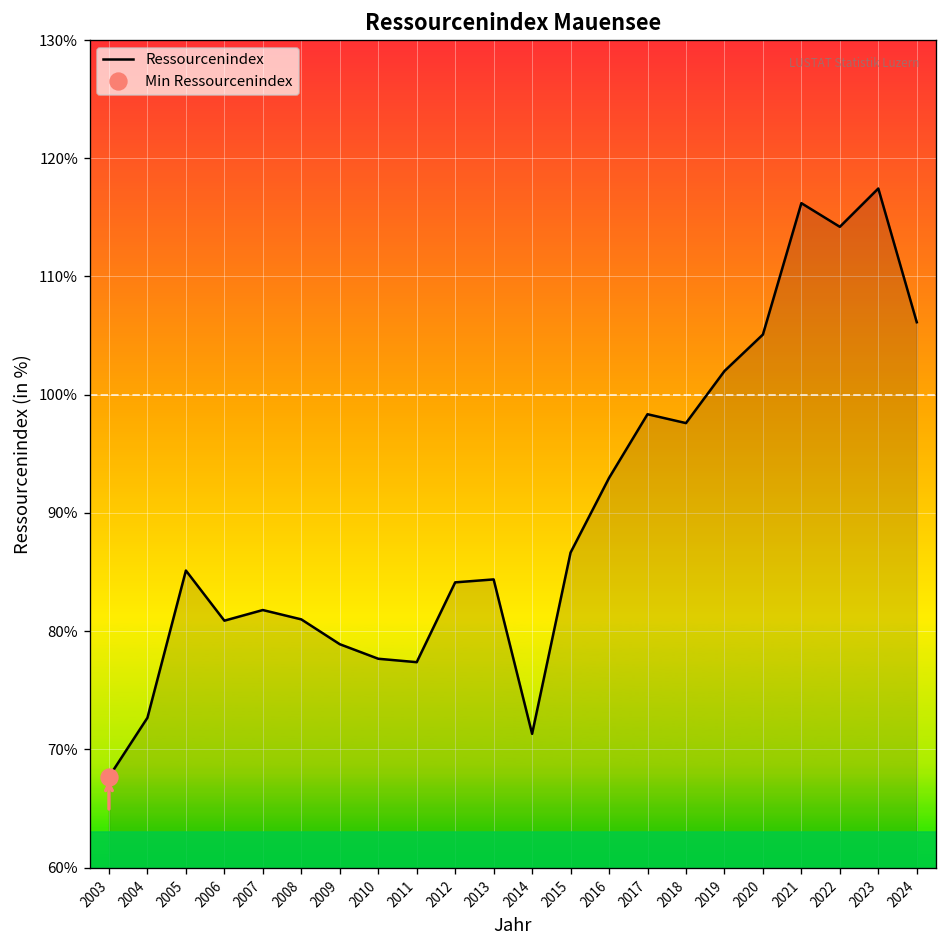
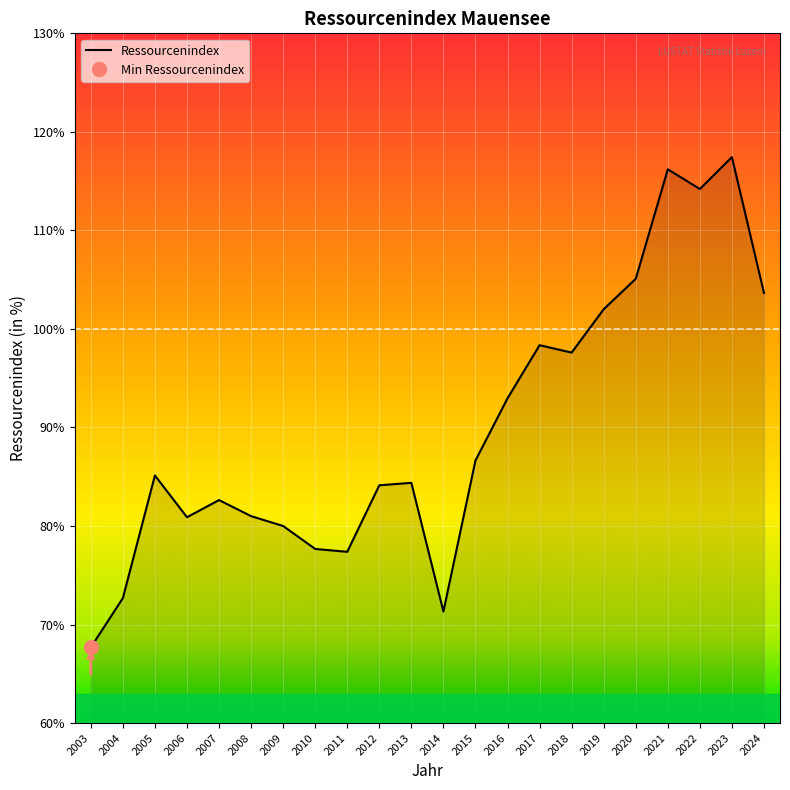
Ressourcenindex, 2007: 82% -> 83%
Ressourcenindex, 2009: 79% -> 80%
Ressourcenindex, 2024: 106% -> 104%
